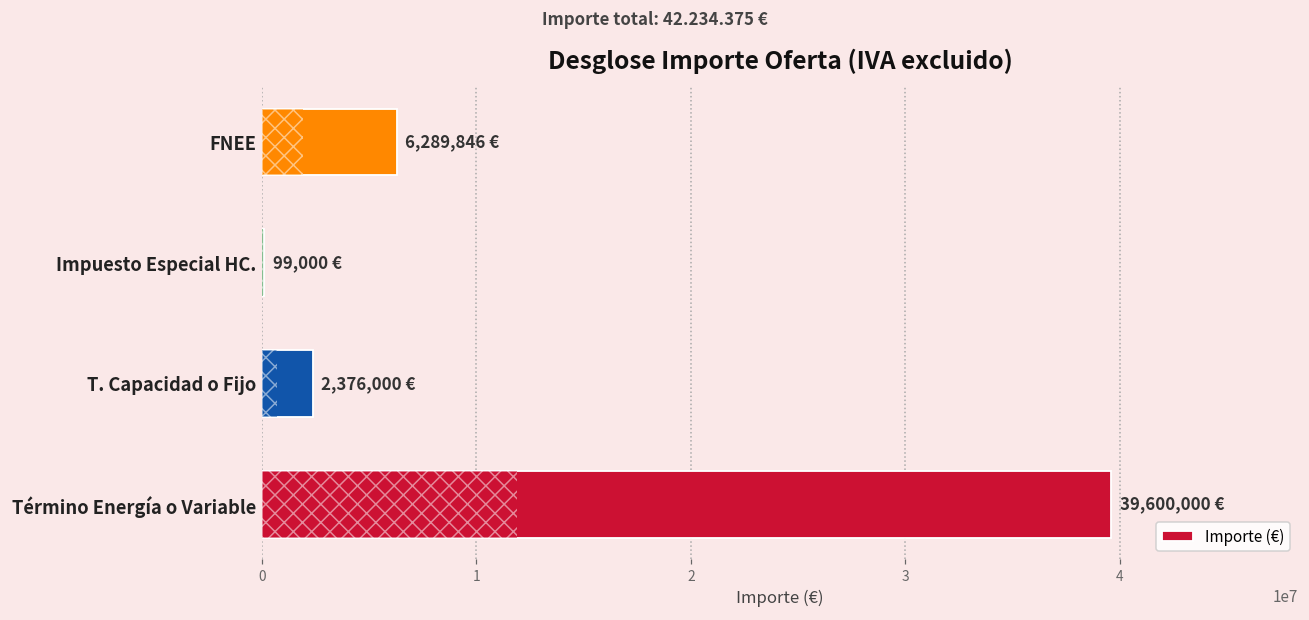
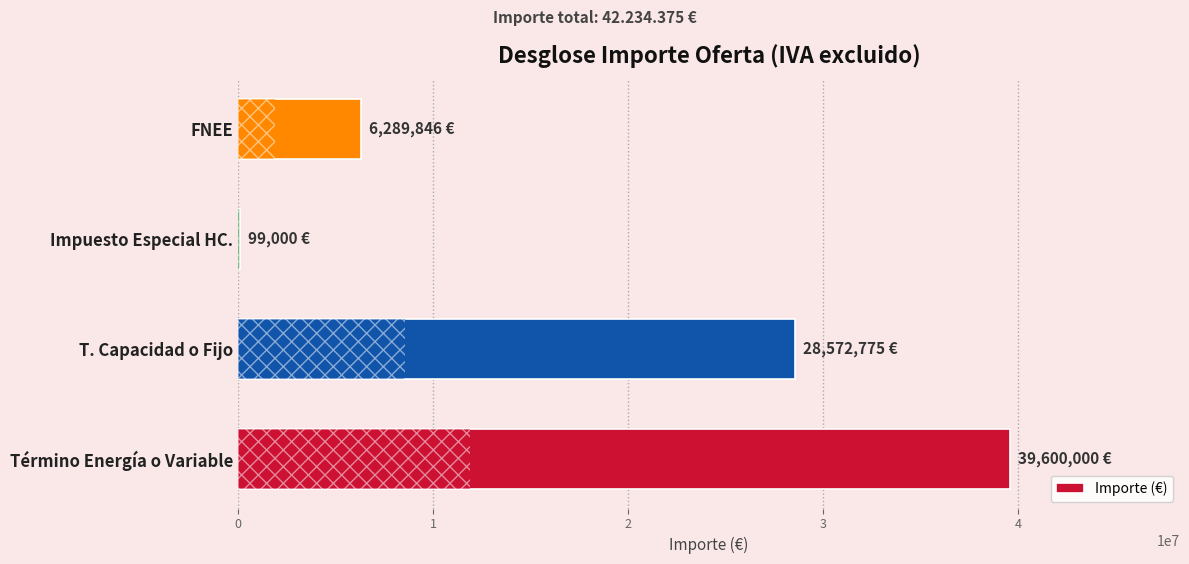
T. Capacidad o Fijo: 2,376,000 -> 28,572,775
